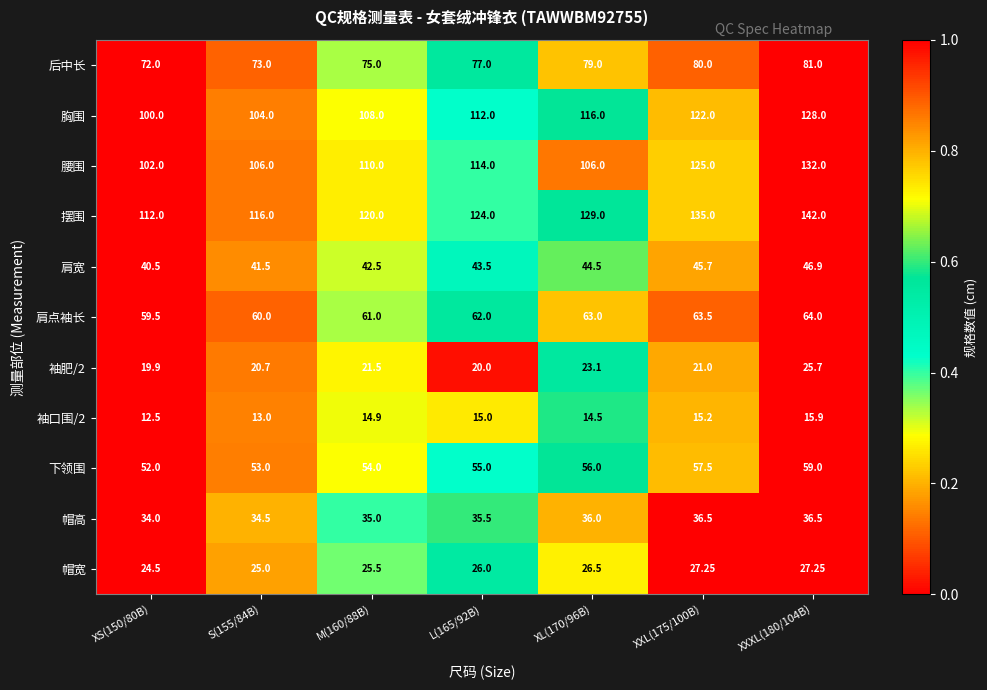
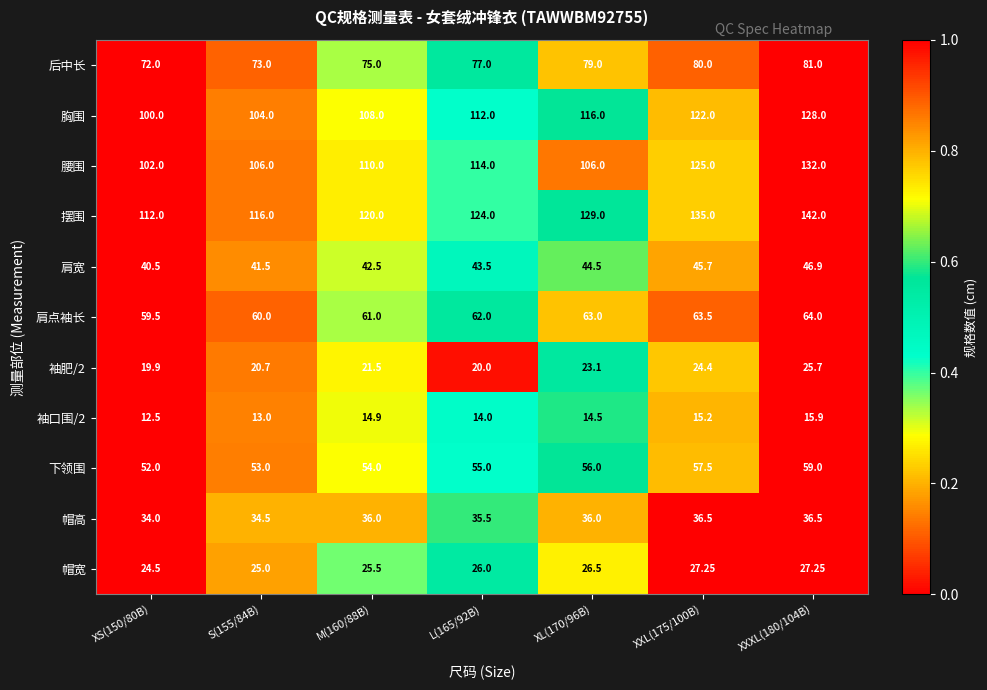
袖肥/2, XXL(175/100B): 21.0 -> 24.4
袖口围/2, L(165/92B): 15.0 -> 14.0
帽高, M(160/88B): 35.0 -> 36.0
